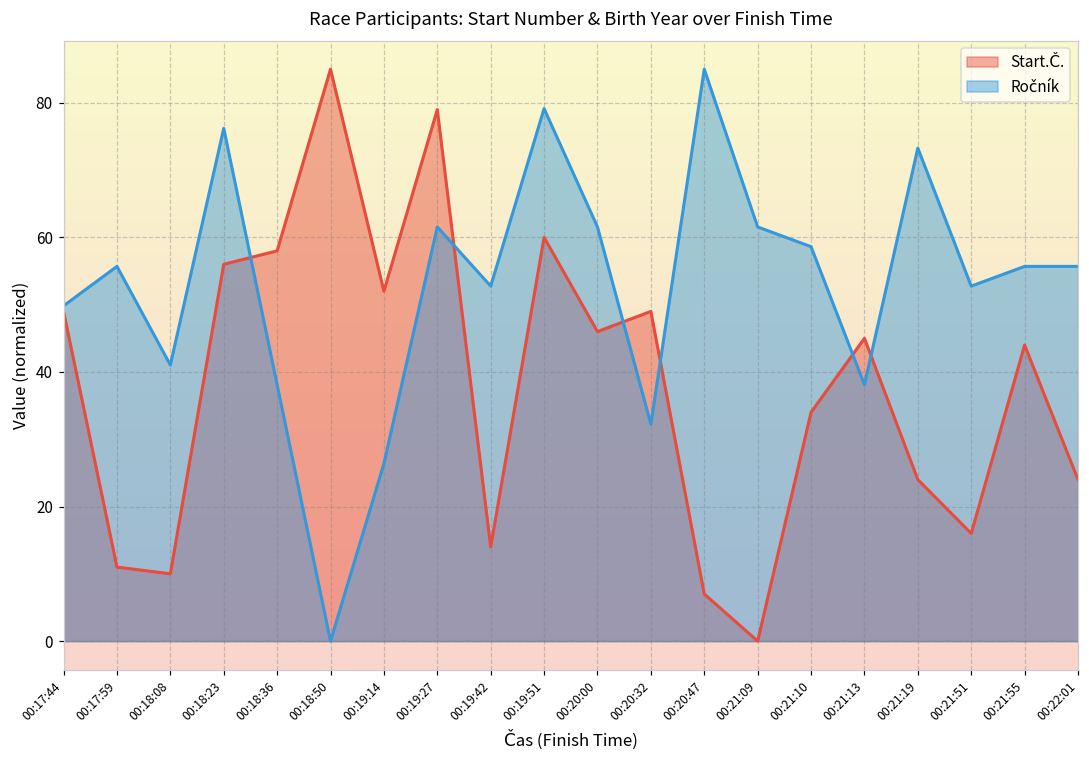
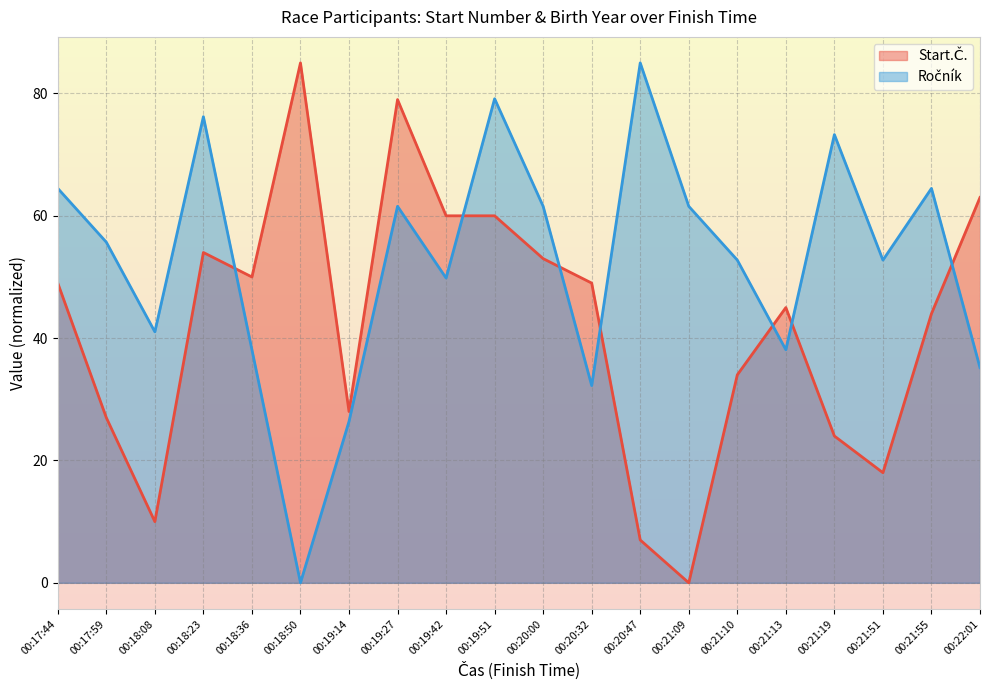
Ročník, 00:17:44: 50 -> 64
Start.Č., 00:17:59: 11 -> 27
Start.Č., 00:18:23: 56 -> 54
Start.Č., 00:18:36: 58 -> 50
Start.Č., 00:19:14: 52 -> 28
Start.Č., 00:19:42: 14 -> 60
Ročník, 00:19:42: 53 -> 50
Start.Č., 00:20:00: 46 -> 53
Ročník, 00:21:10: 59 -> 53
Start.Č., 00:21:51: 16 -> 18
Ročník, 00:21:55: 56 -> 64
Start.Č., 00:22:01: 24 -> 63
Ročník, 00:22:01: 56 -> 35
